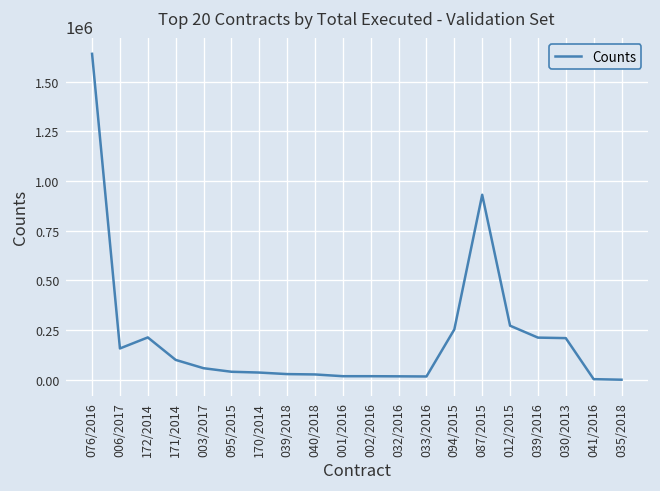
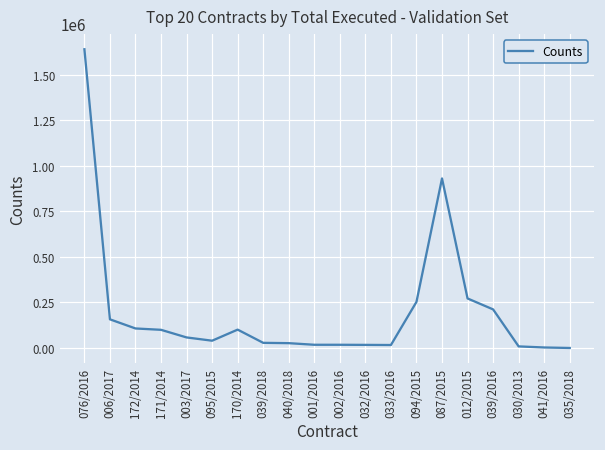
172/2014: 210000 -> 110000
170/2014: 40000 -> 100000
030/2013: 210000 -> 10000
